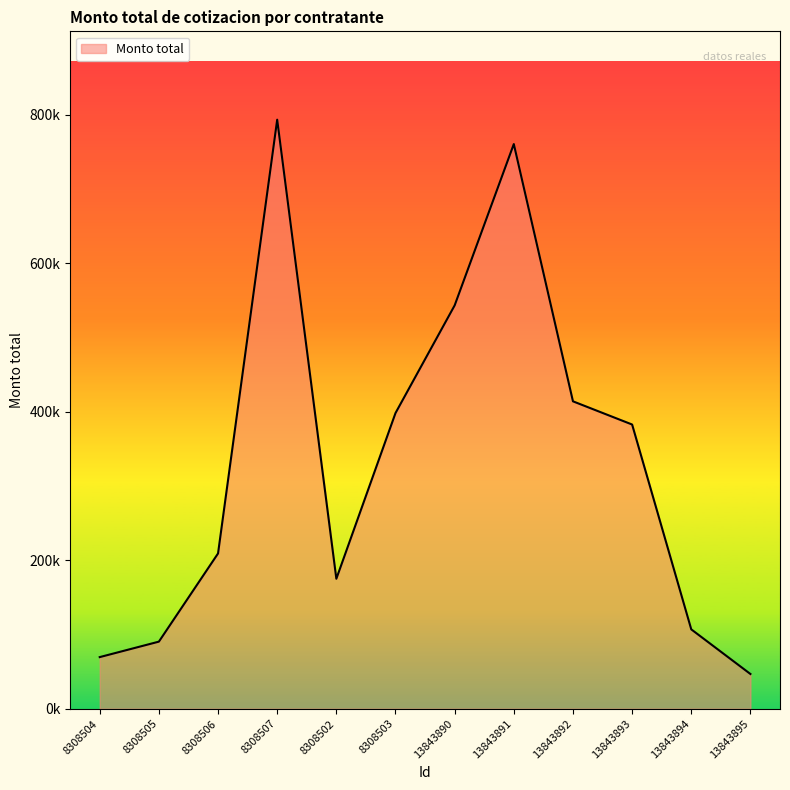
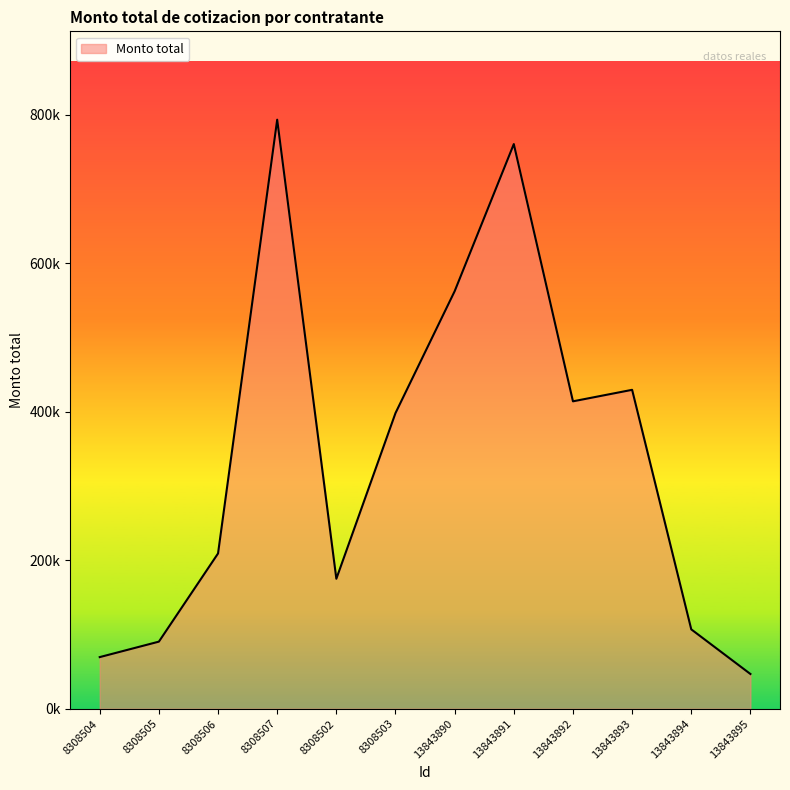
13843890: 540000 -> 560000
13843893: 380000 -> 430000
